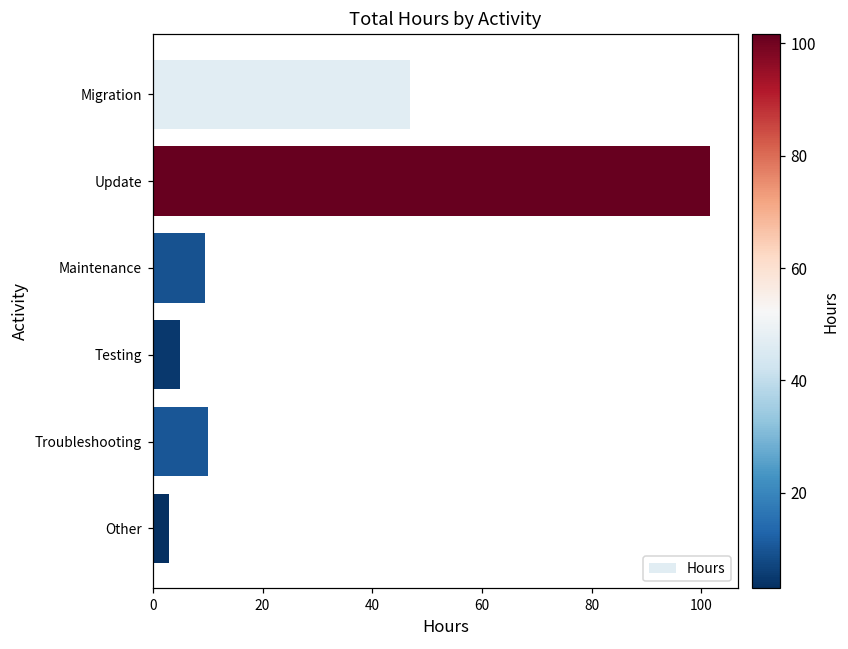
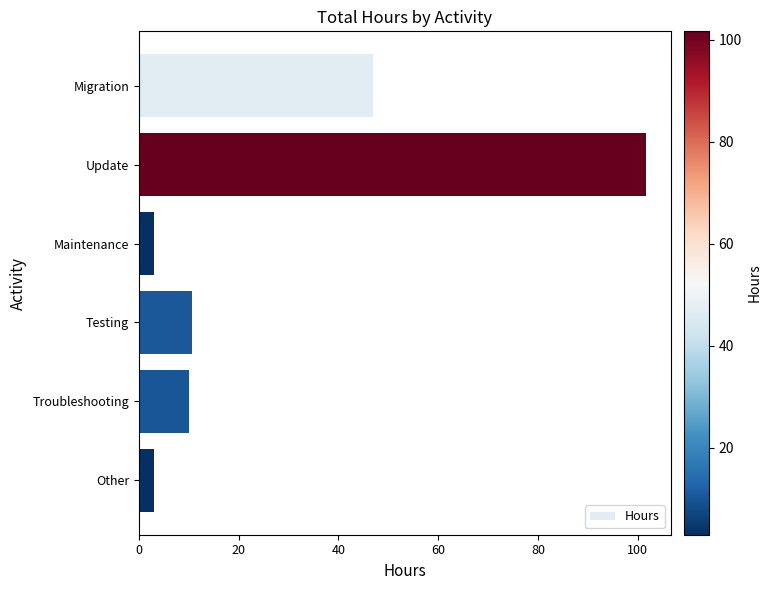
Maintenance: 10 -> 3
Testing: 5 -> 11
